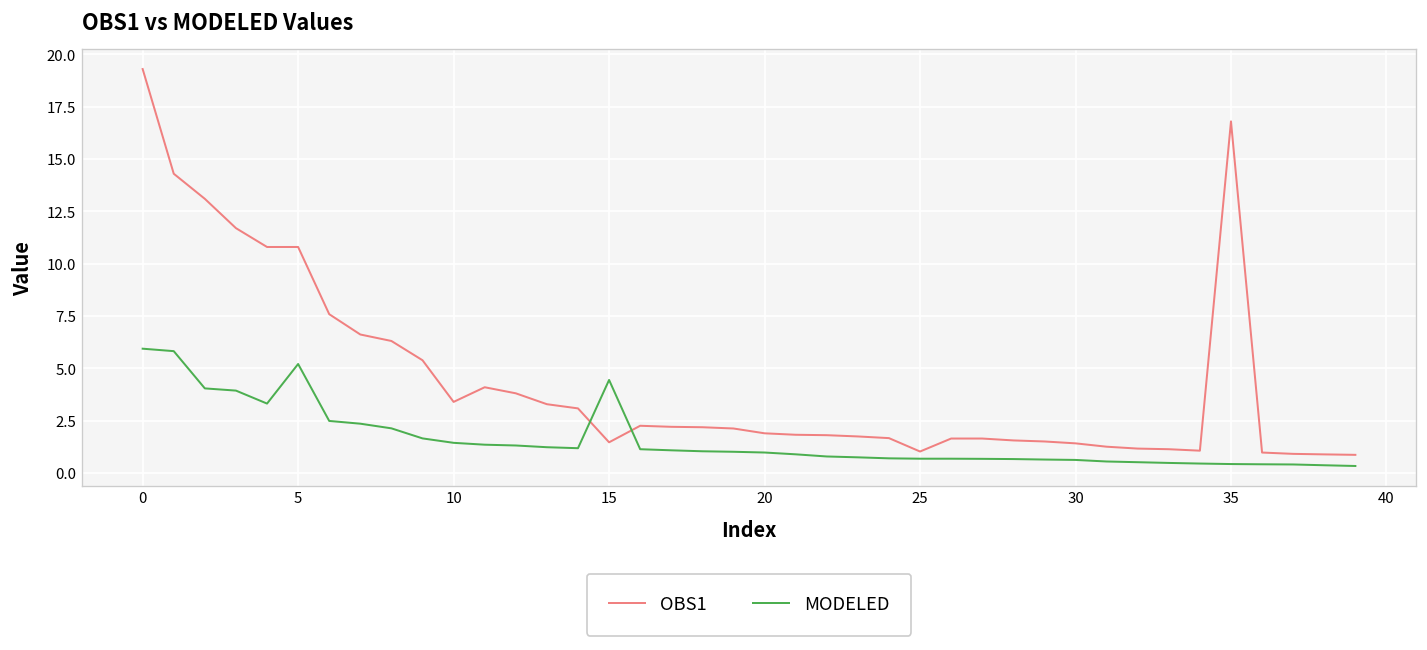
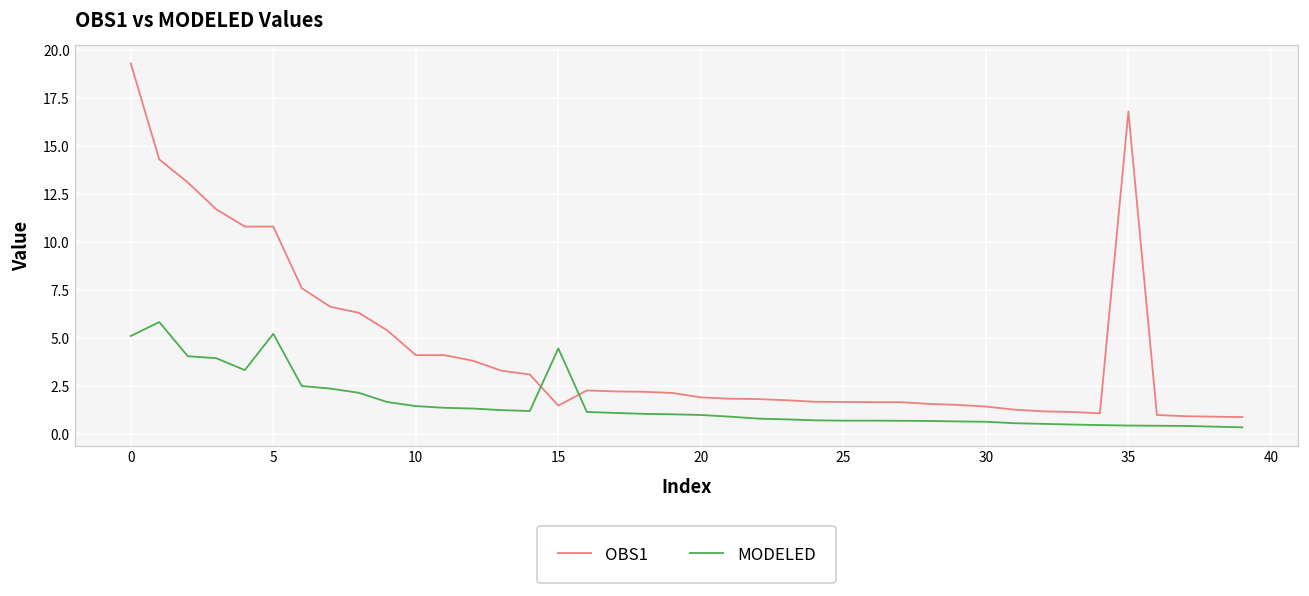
MODELED, 0: 5.9 -> 5.1
OBS1, 10: 3.4 -> 4.1
OBS1, 25: 1.0 -> 1.7
